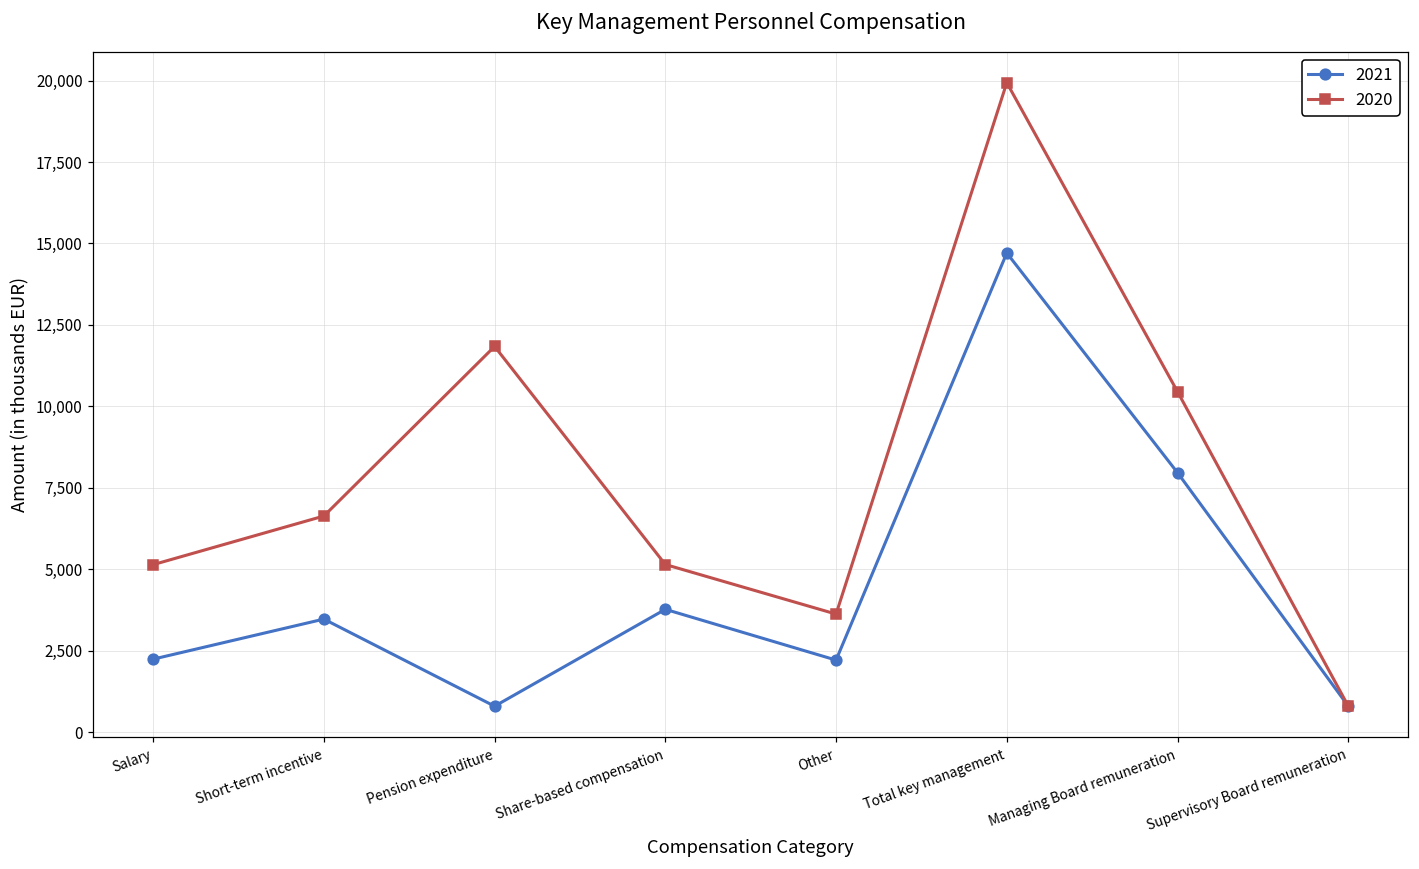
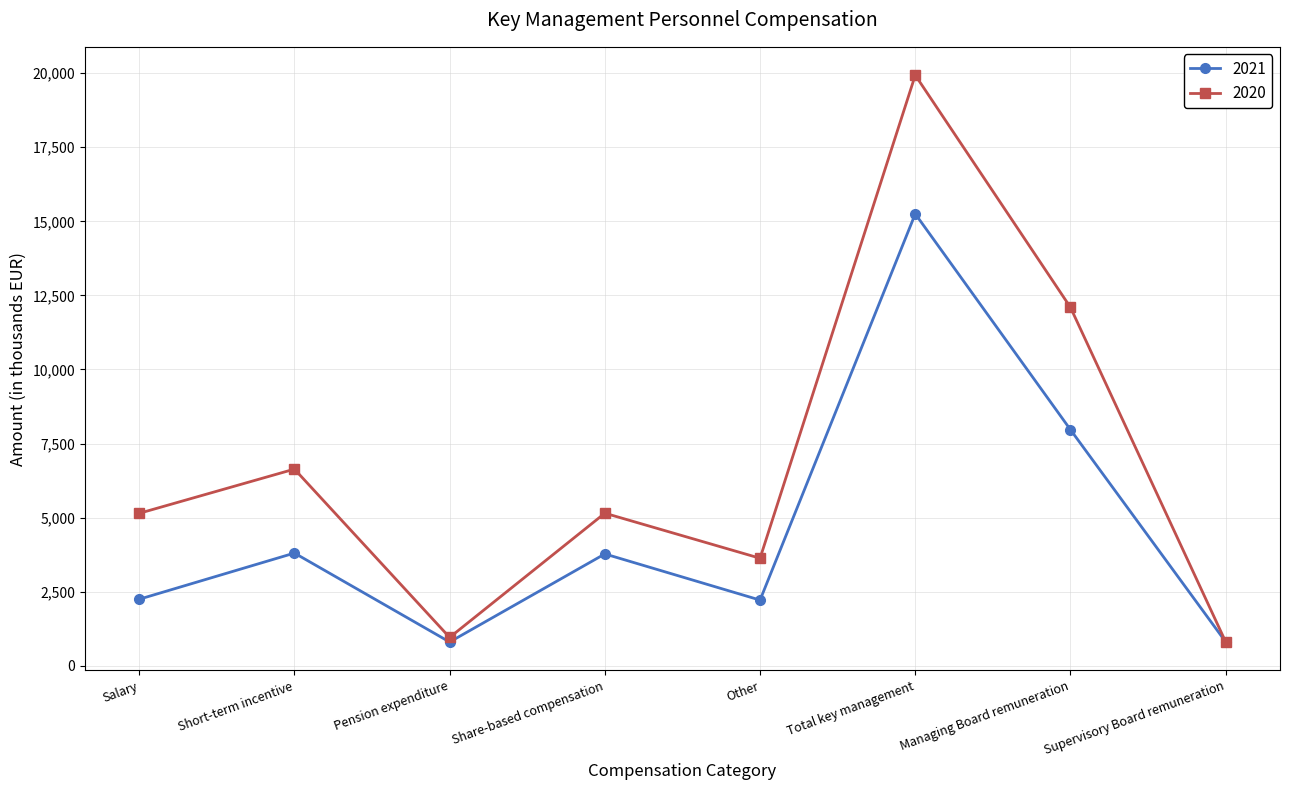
2021, Short-term incentive: 3,500 -> 3,800
2020, Pension expenditure: 11,800 -> 1,000
2021, Total key management: 14,700 -> 15,300
2020, Managing Board remuneration: 10,500 -> 12,100
